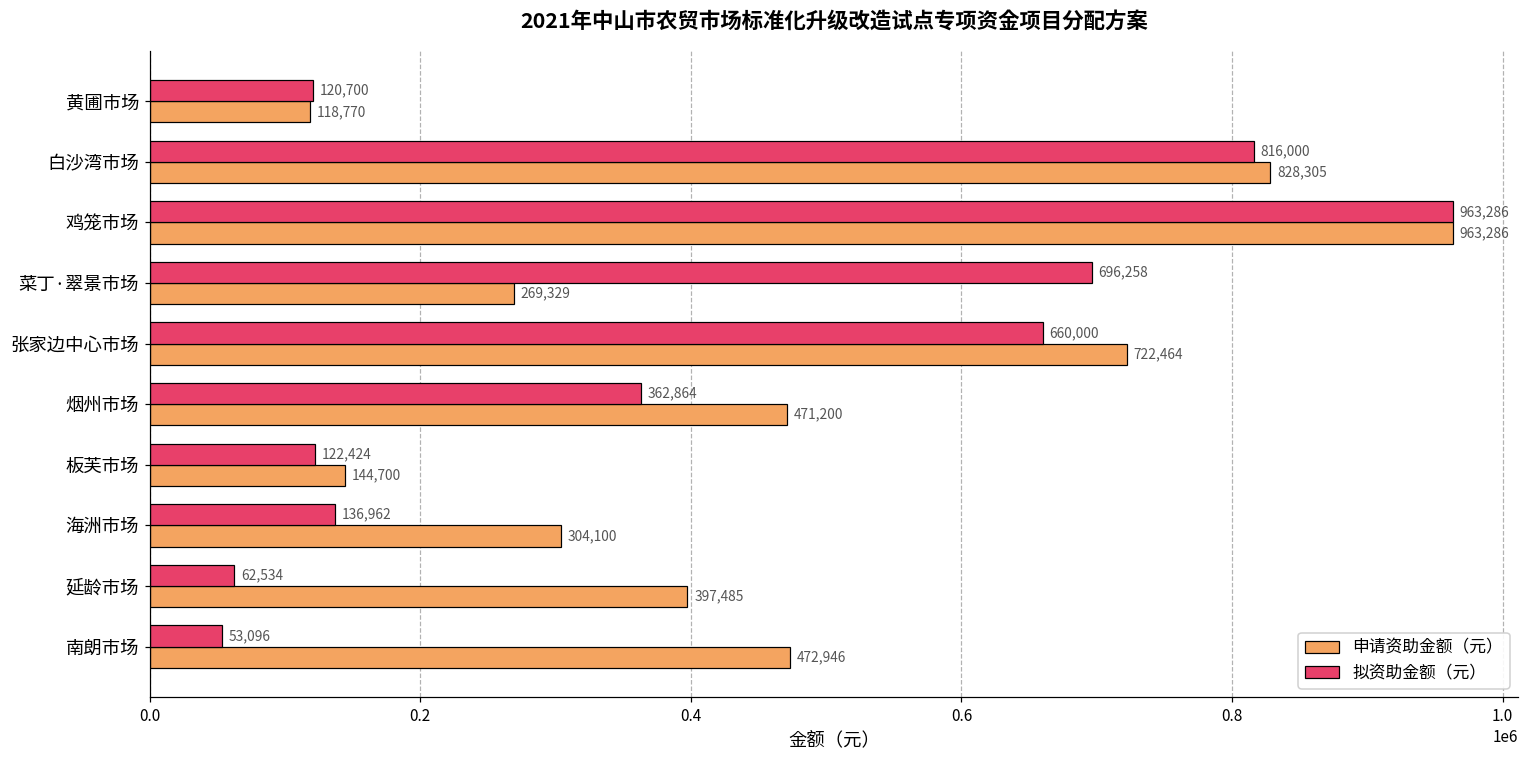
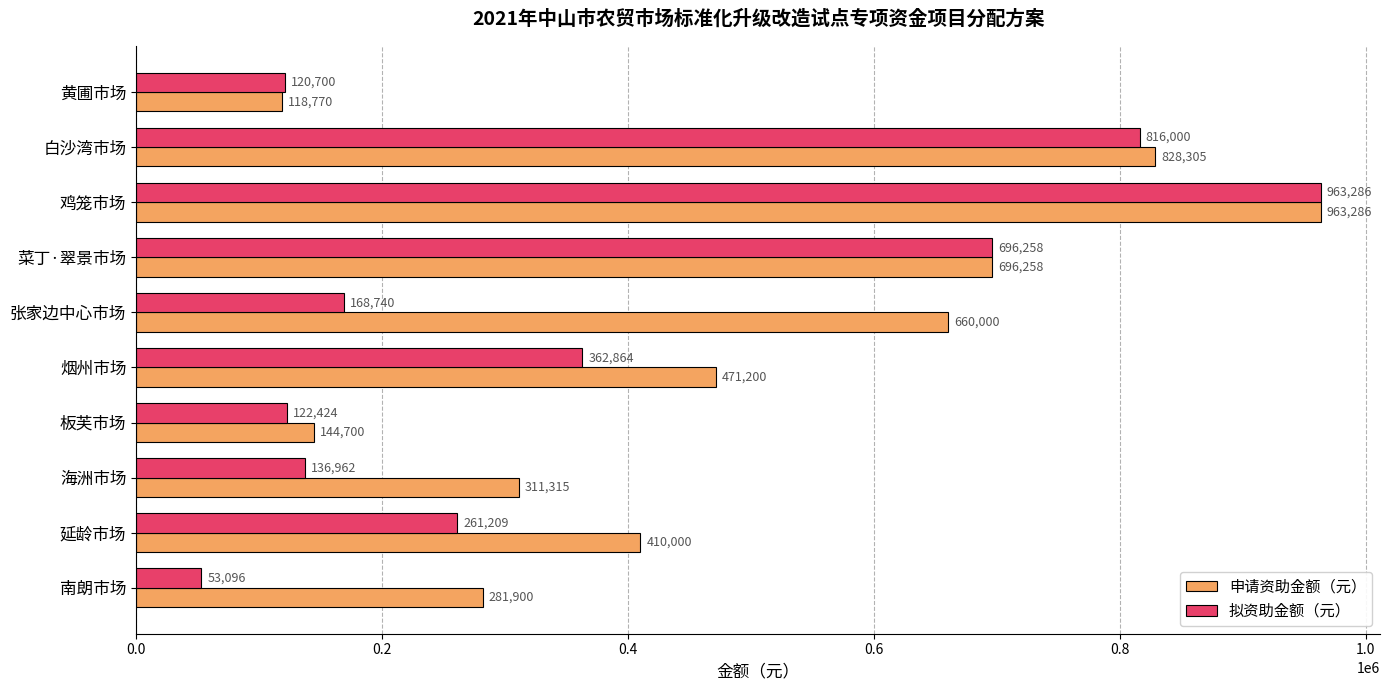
申请资助金额（元）, 菜丁·翠景市场: 269,329 -> 696,258
拟资助金额（元）, 张家边中心市场: 660,000 -> 168,740
申请资助金额（元）, 张家边中心市场: 722,464 -> 660,000
申请资助金额（元）, 海洲市场: 304,100 -> 311,315
拟资助金额（元）, 延龄市场: 62,534 -> 261,209
申请资助金额（元）, 延龄市场: 397,485 -> 410,000
申请资助金额（元）, 南朗市场: 472,946 -> 281,900
